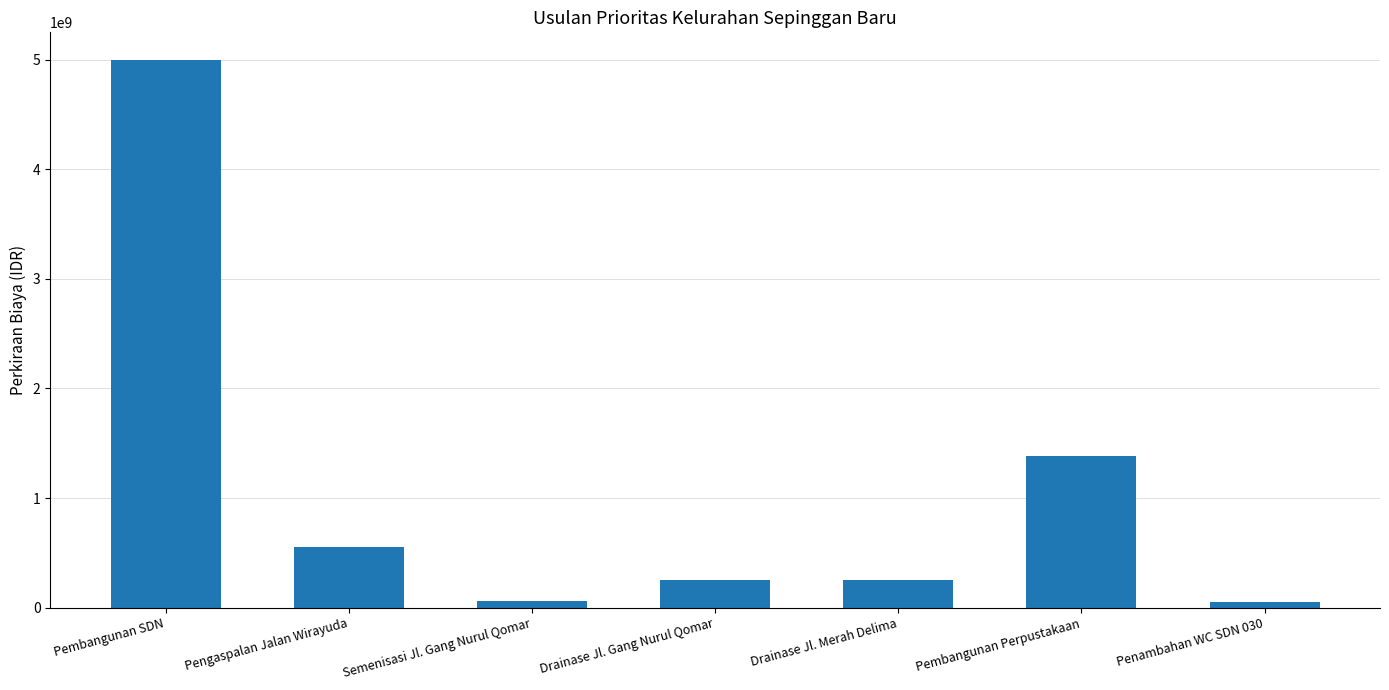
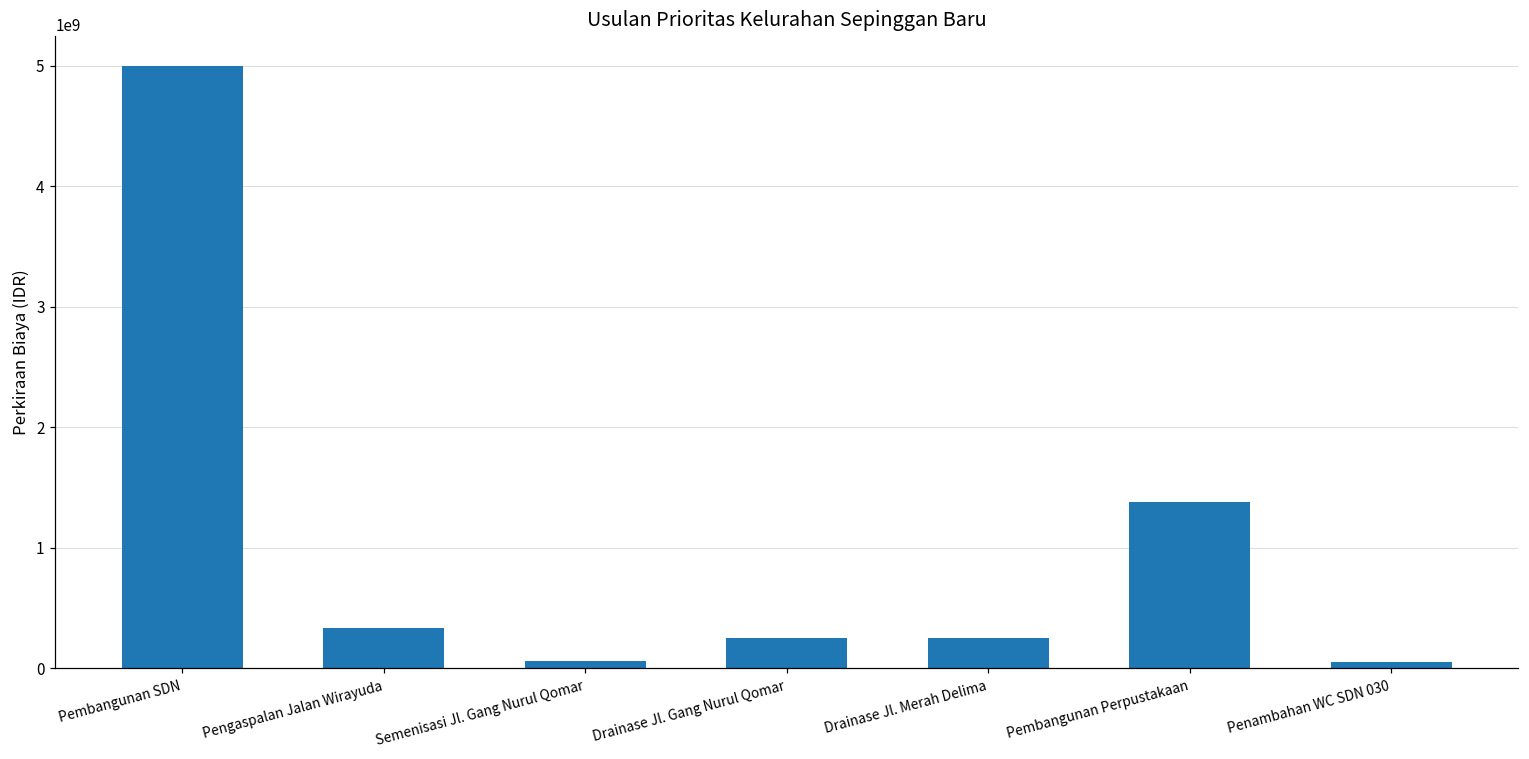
Pengaspalan Jalan Wirayuda: 550000000 -> 340000000
